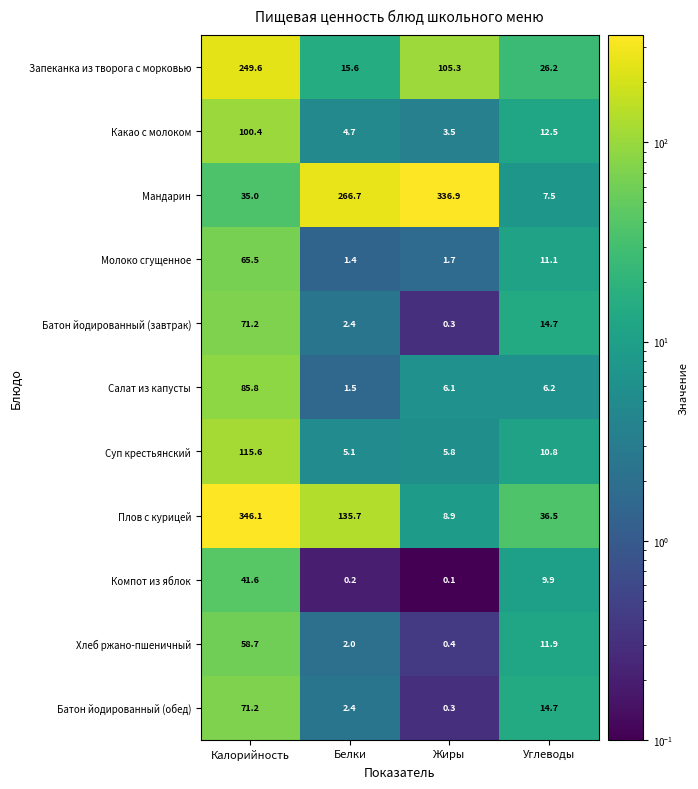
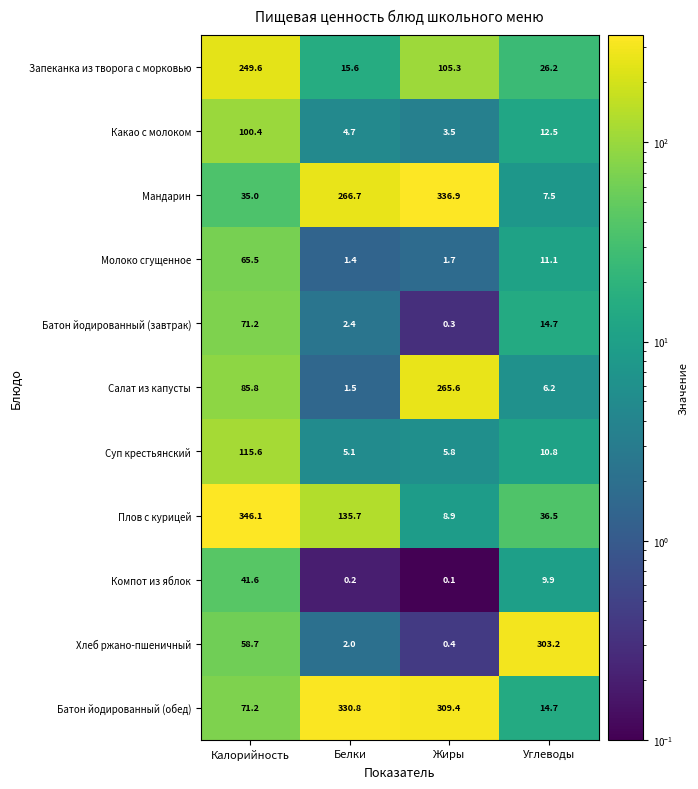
Салат из капусты, Жиры: 6.1 -> 265.6
Хлеб ржано-пшеничный, Углеводы: 11.9 -> 303.2
Батон йодированный (обед), Белки: 2.4 -> 330.8
Батон йодированный (обед), Жиры: 0.3 -> 309.4
